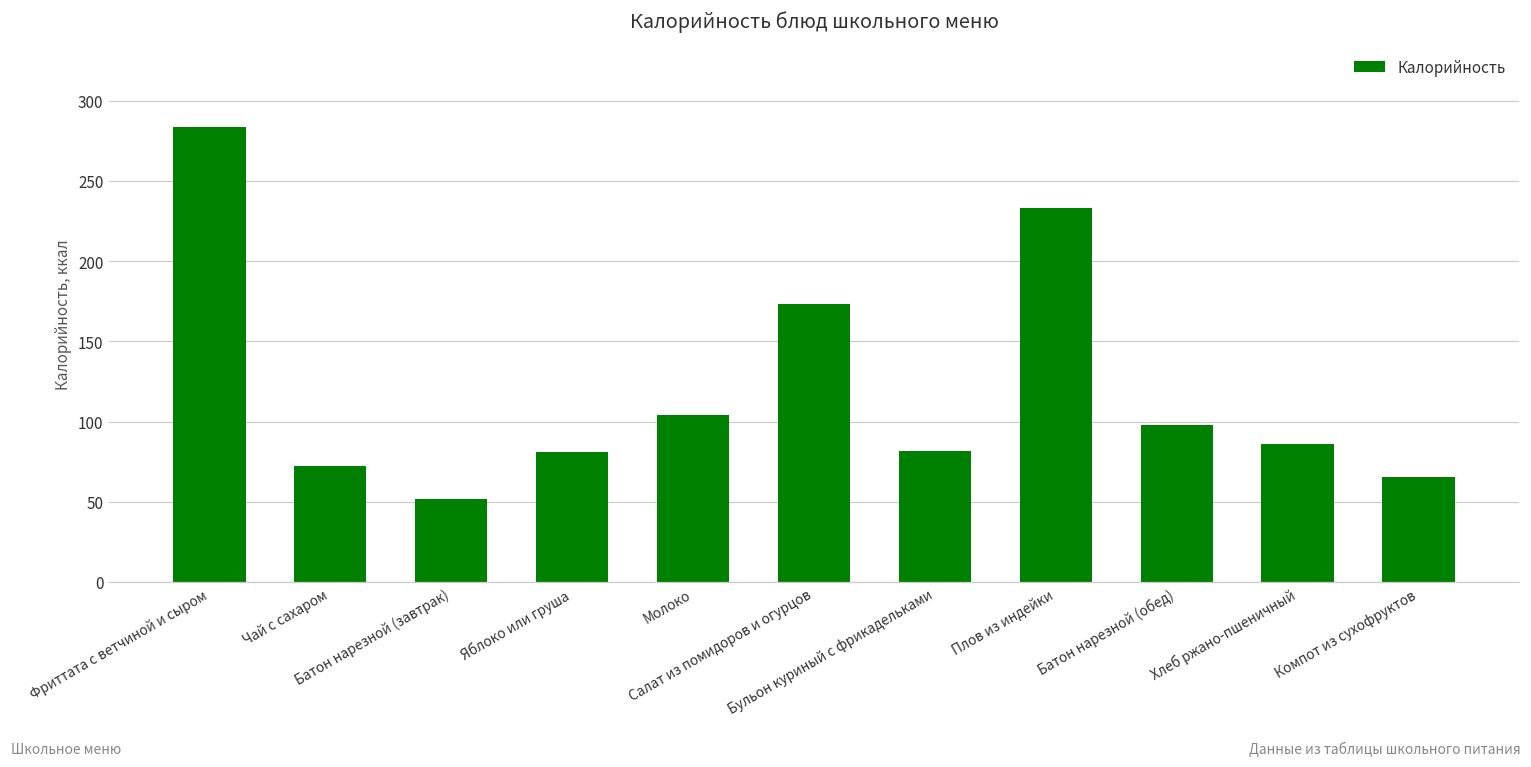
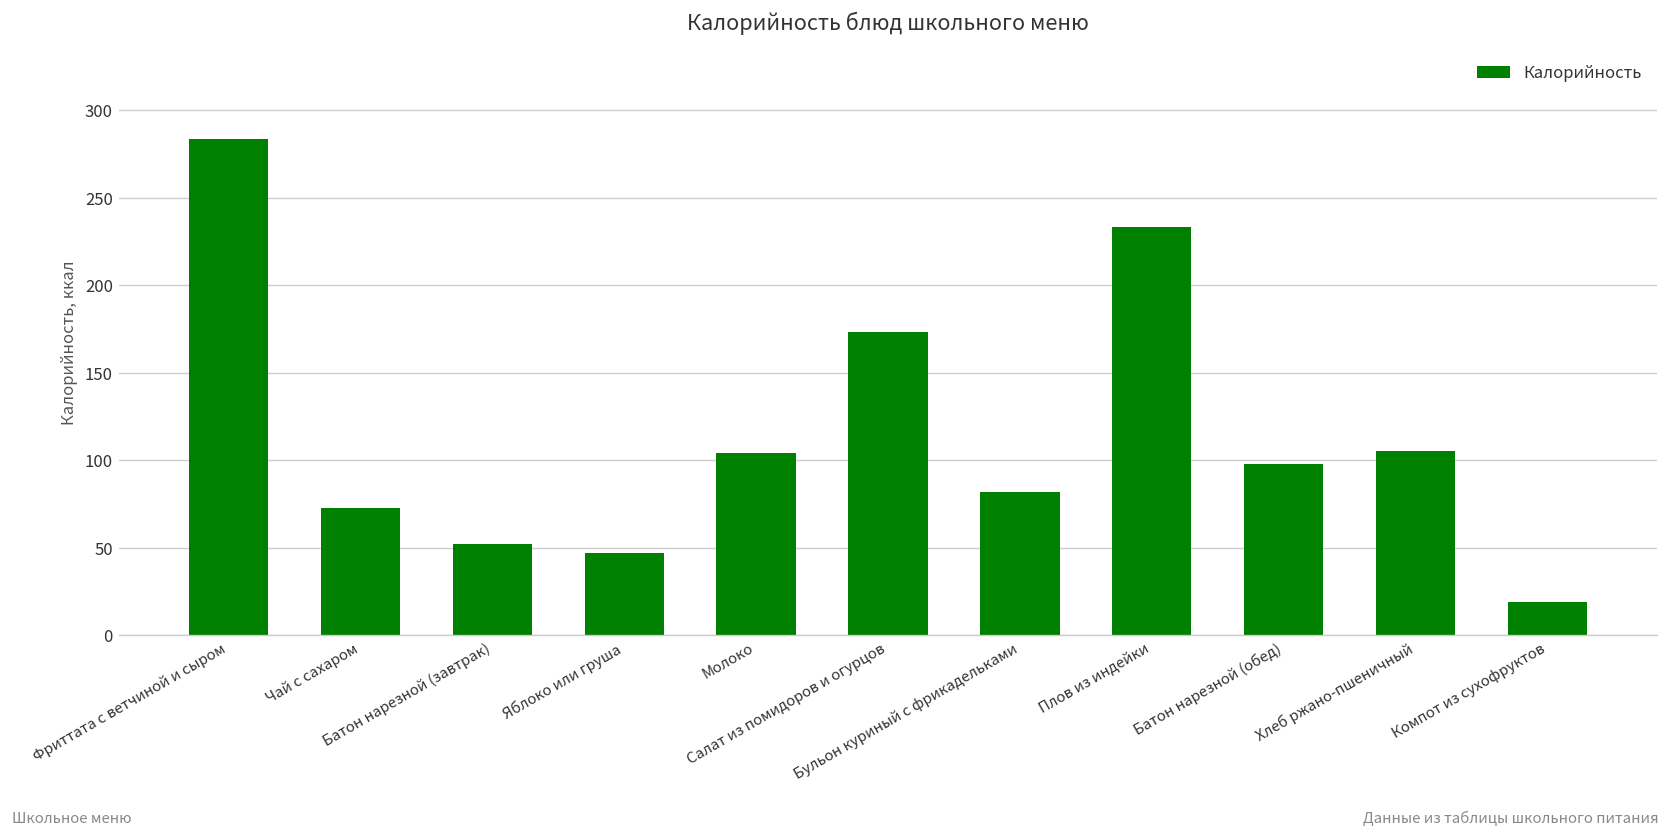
Яблоко или груша: 81 -> 47
Хлеб ржано-пшеничный: 86 -> 105
Компот из сухофруктов: 66 -> 19
